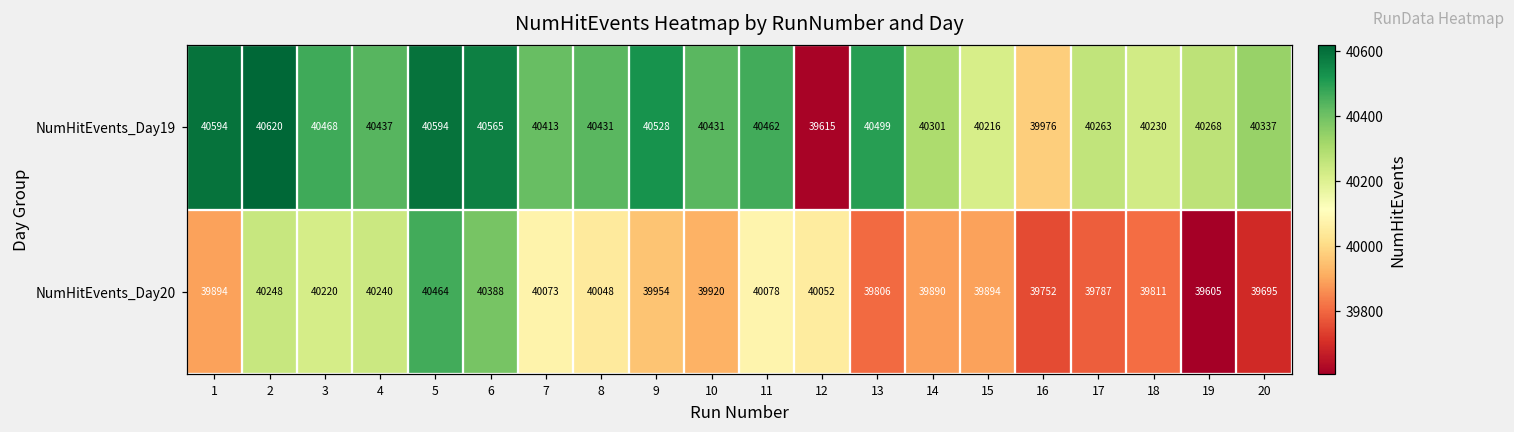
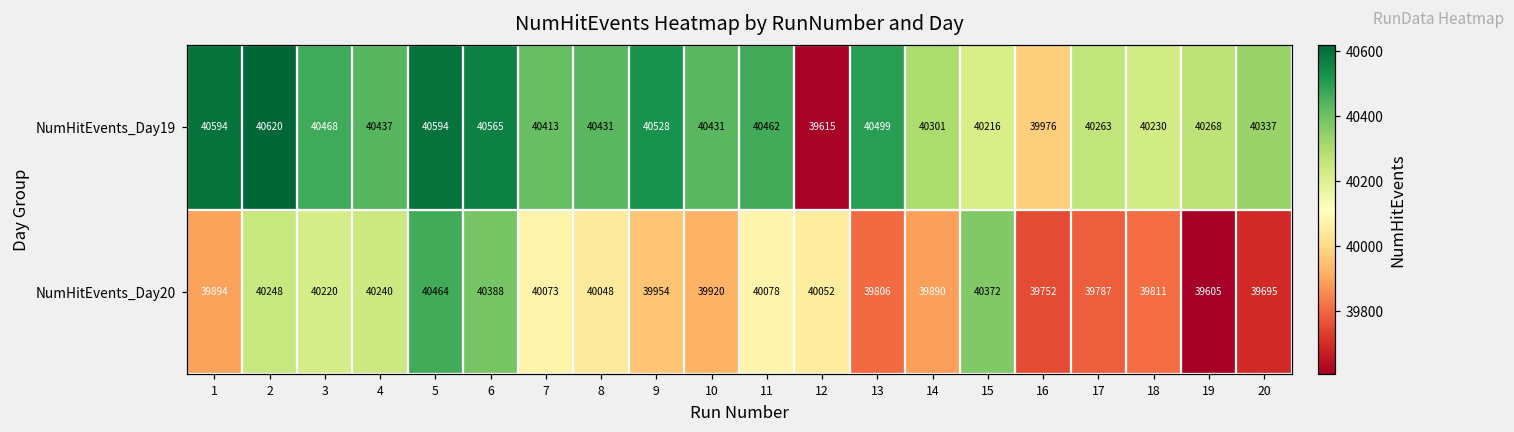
NumHitEvents_Day20, 15: 39894 -> 40372
